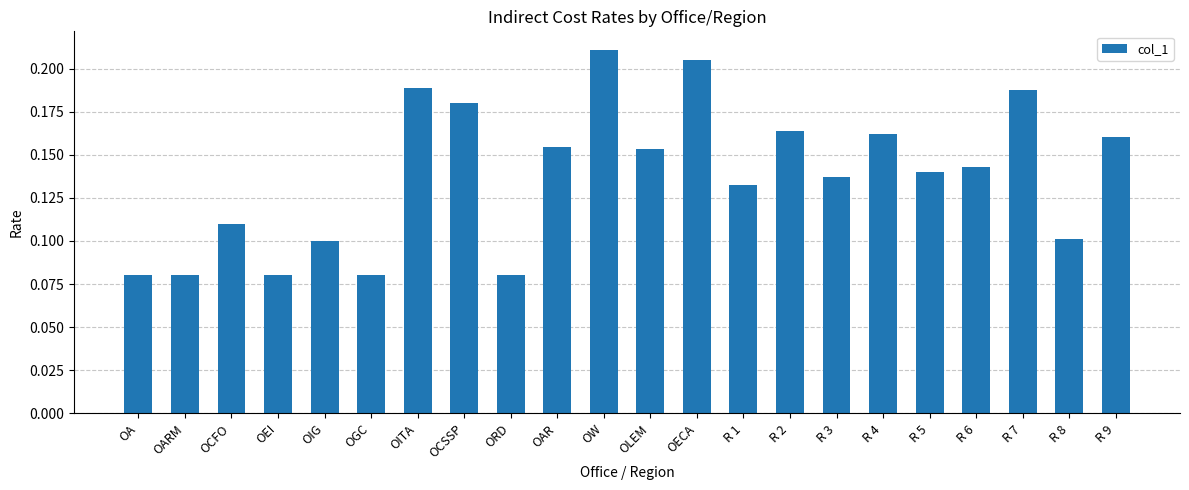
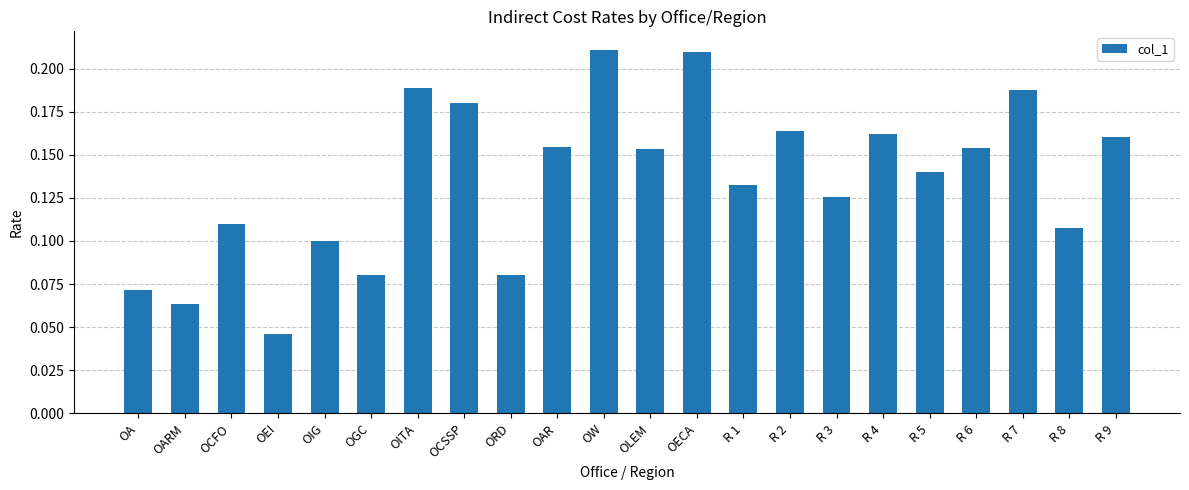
OA: 0.081 -> 0.072
OARM: 0.081 -> 0.064
OEI: 0.081 -> 0.046
OECA: 0.205 -> 0.210
R 3: 0.137 -> 0.126
R 6: 0.143 -> 0.154
R 8: 0.101 -> 0.107
